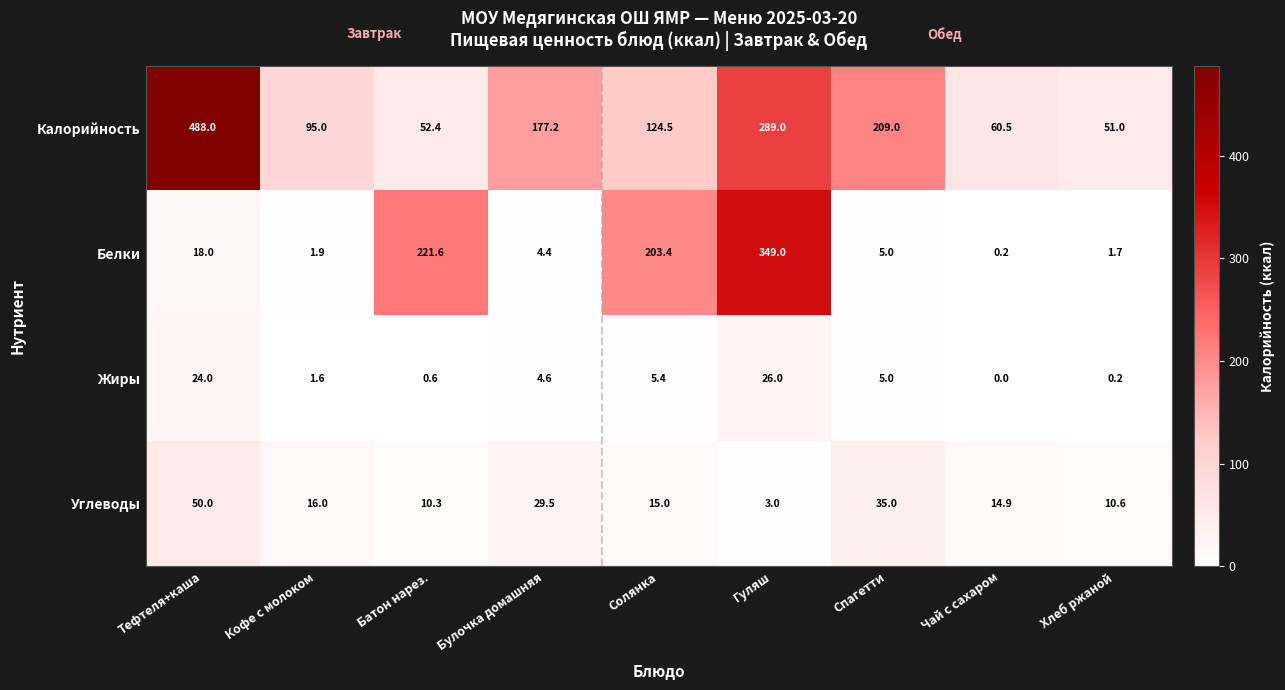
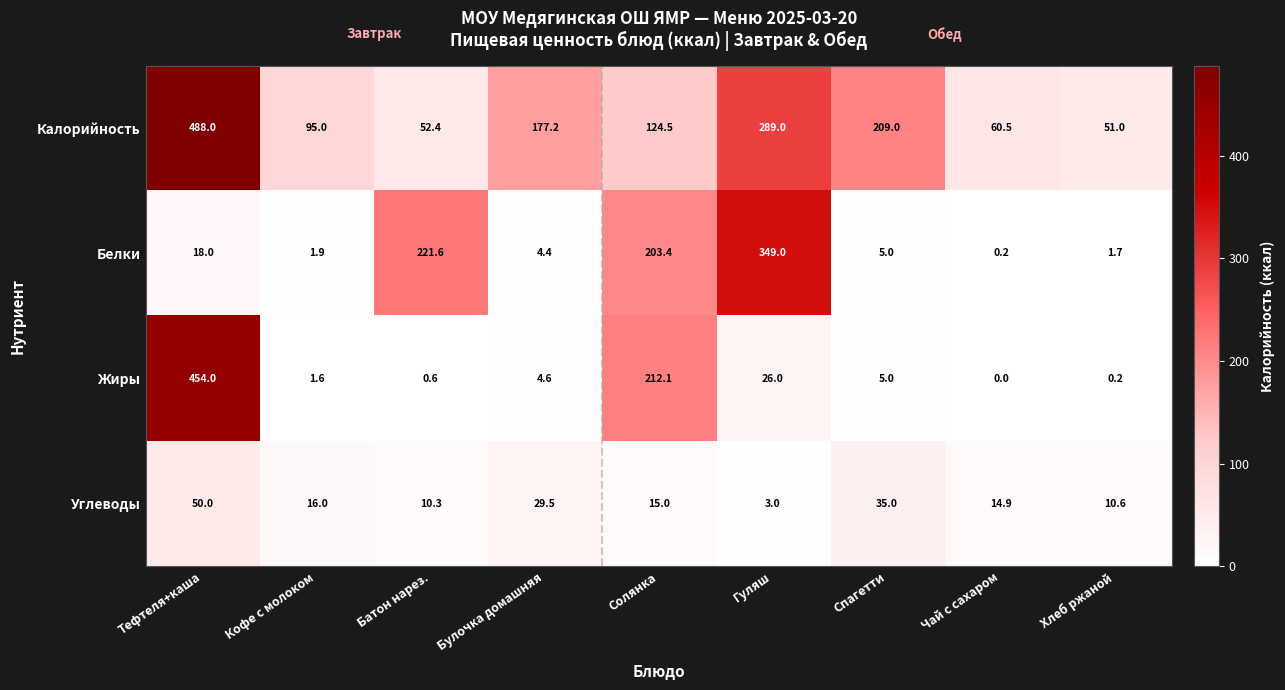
Жиры, Тефтеля+каша: 24.0 -> 454.0
Жиры, Солянка: 5.4 -> 212.1
